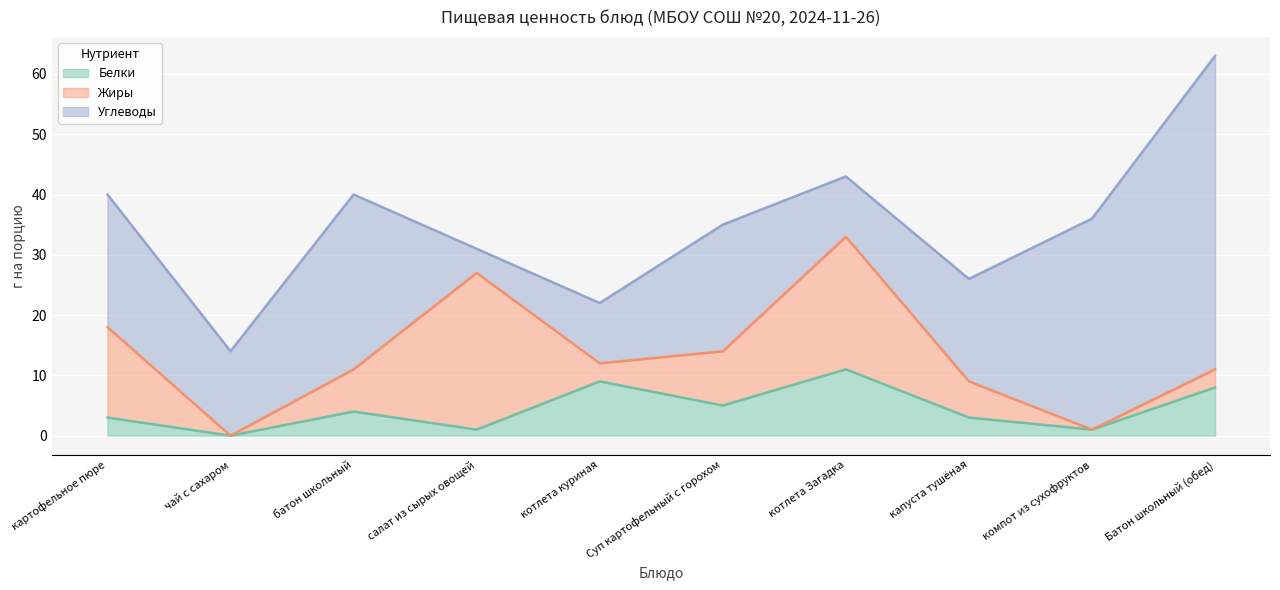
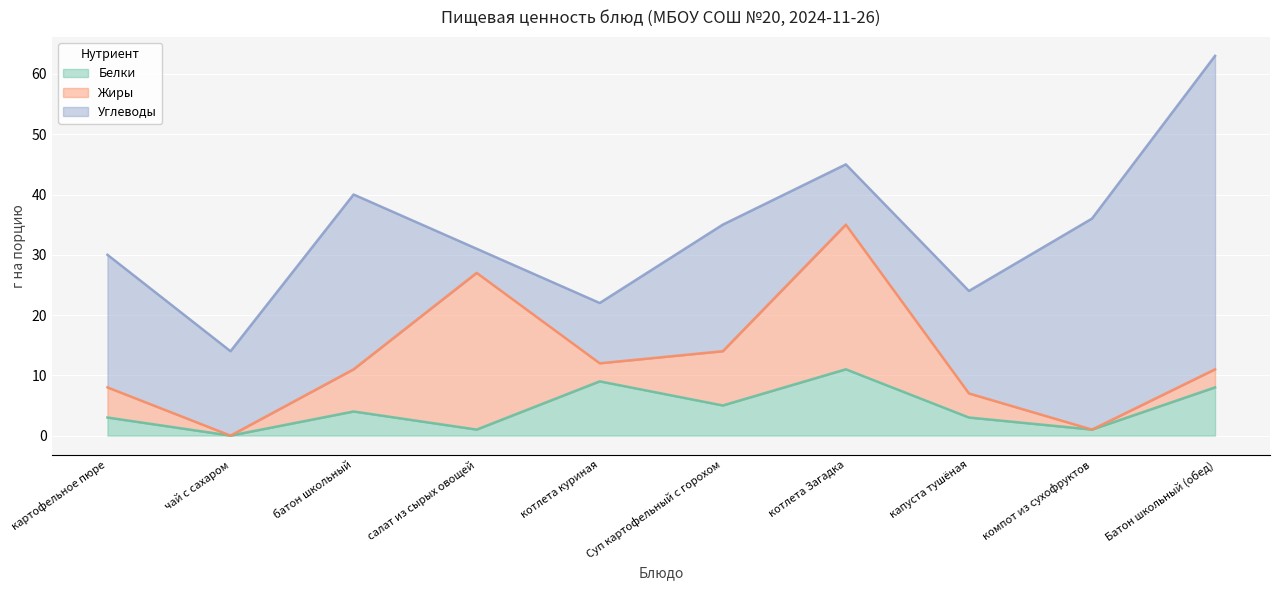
Жиры, картофельное пюре: 15 -> 5
Жиры, котлета Загадка: 22 -> 24
Жиры, капуста тушёная: 6 -> 4
